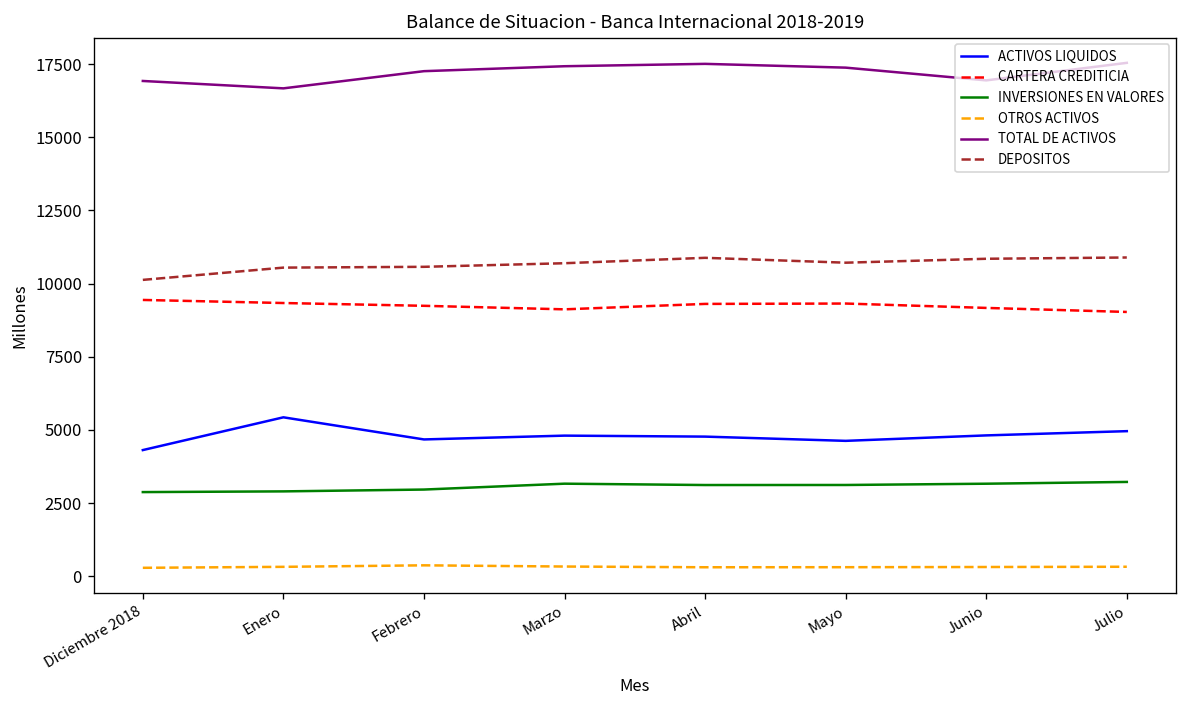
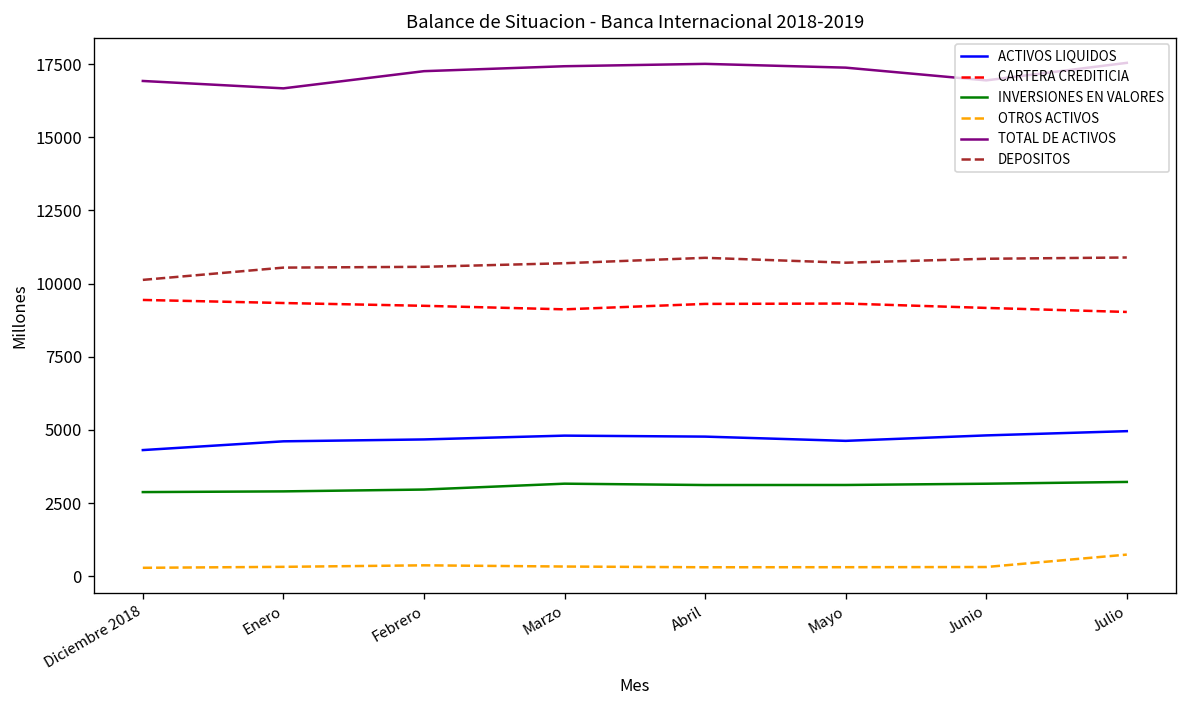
ACTIVOS LIQUIDOS, Enero: 5400 -> 4600
OTROS ACTIVOS, Julio: 300 -> 700
